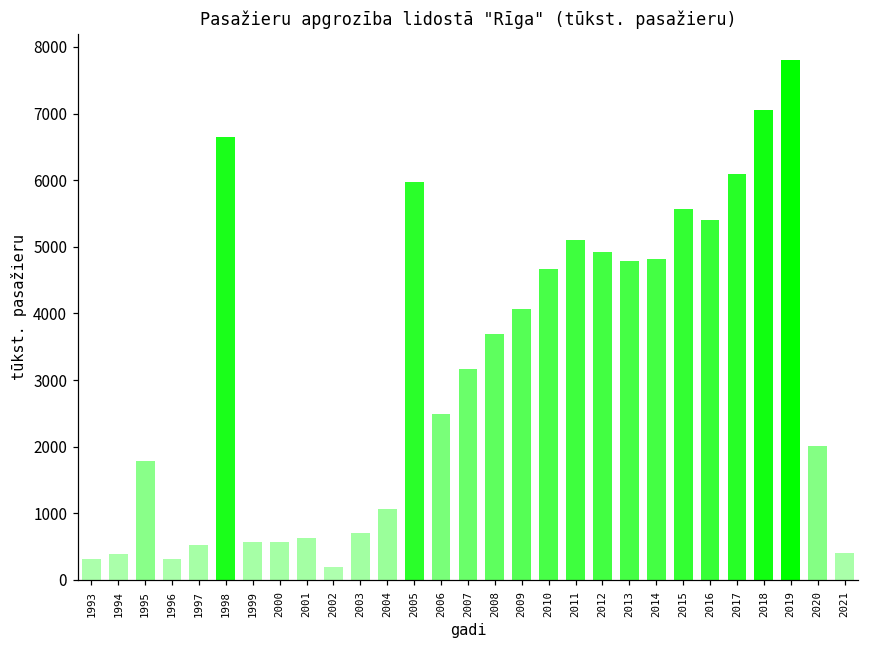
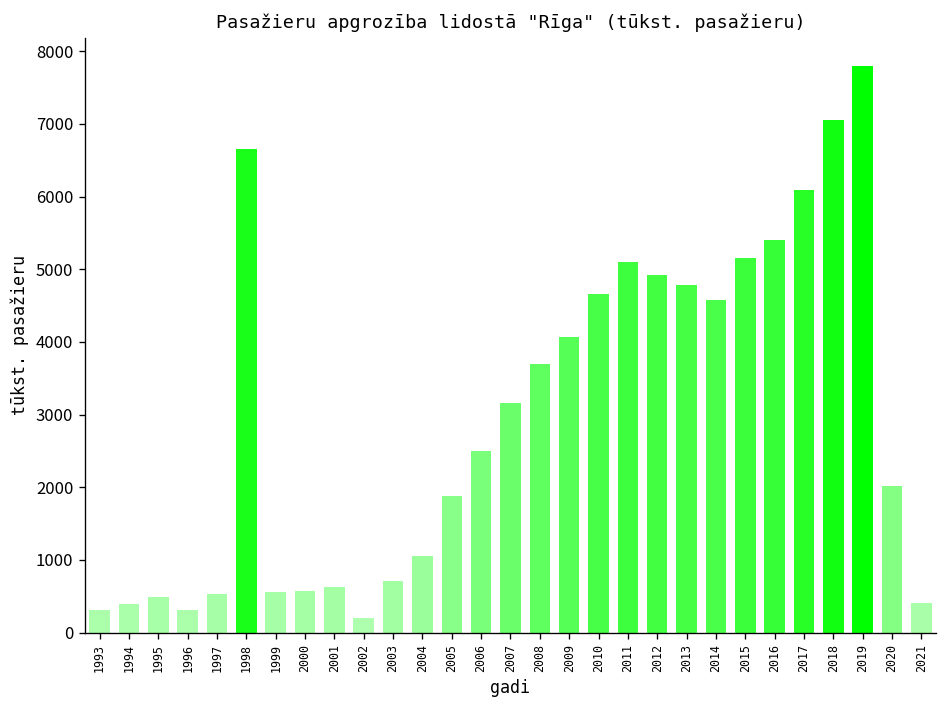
1995: 1800 -> 500
2005: 6000 -> 1900
2014: 4800 -> 4600
2015: 5600 -> 5200
